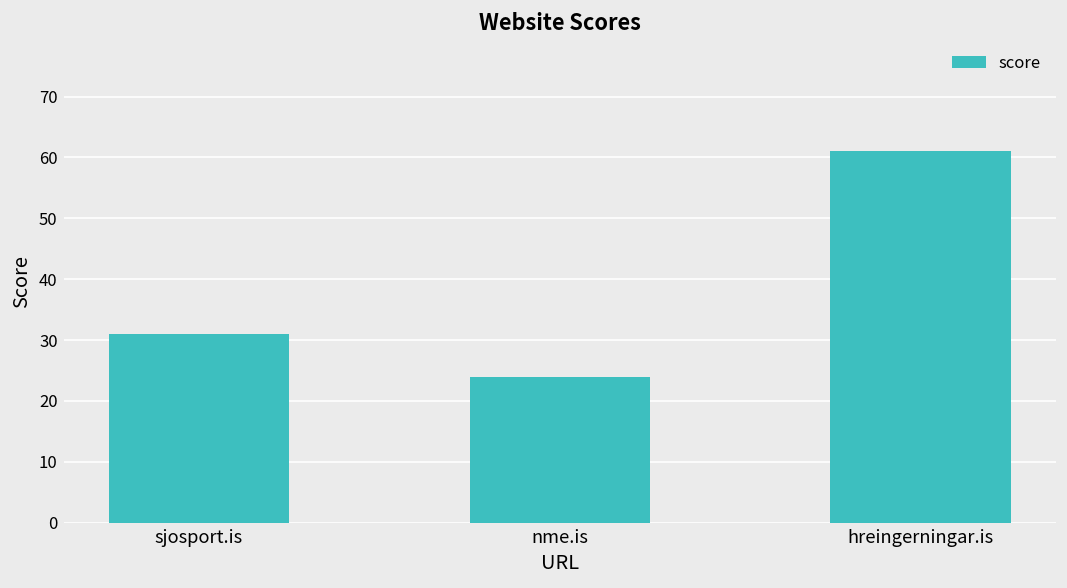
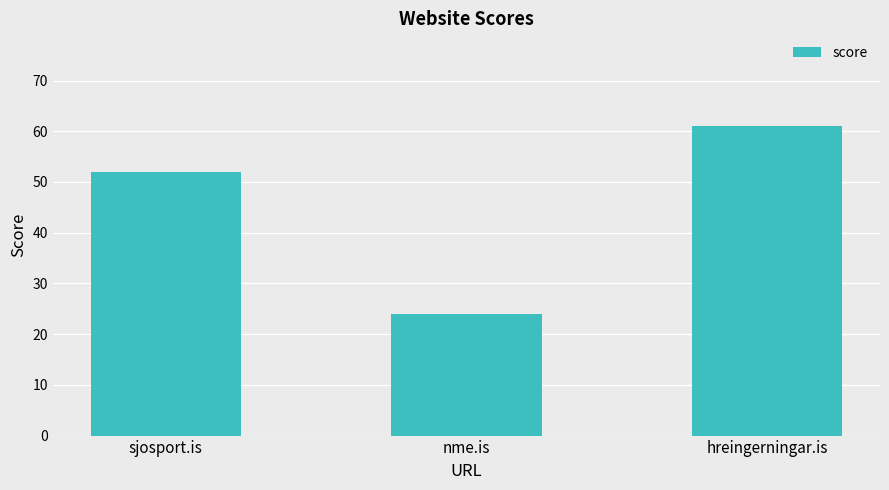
sjosport.is: 31 -> 52
